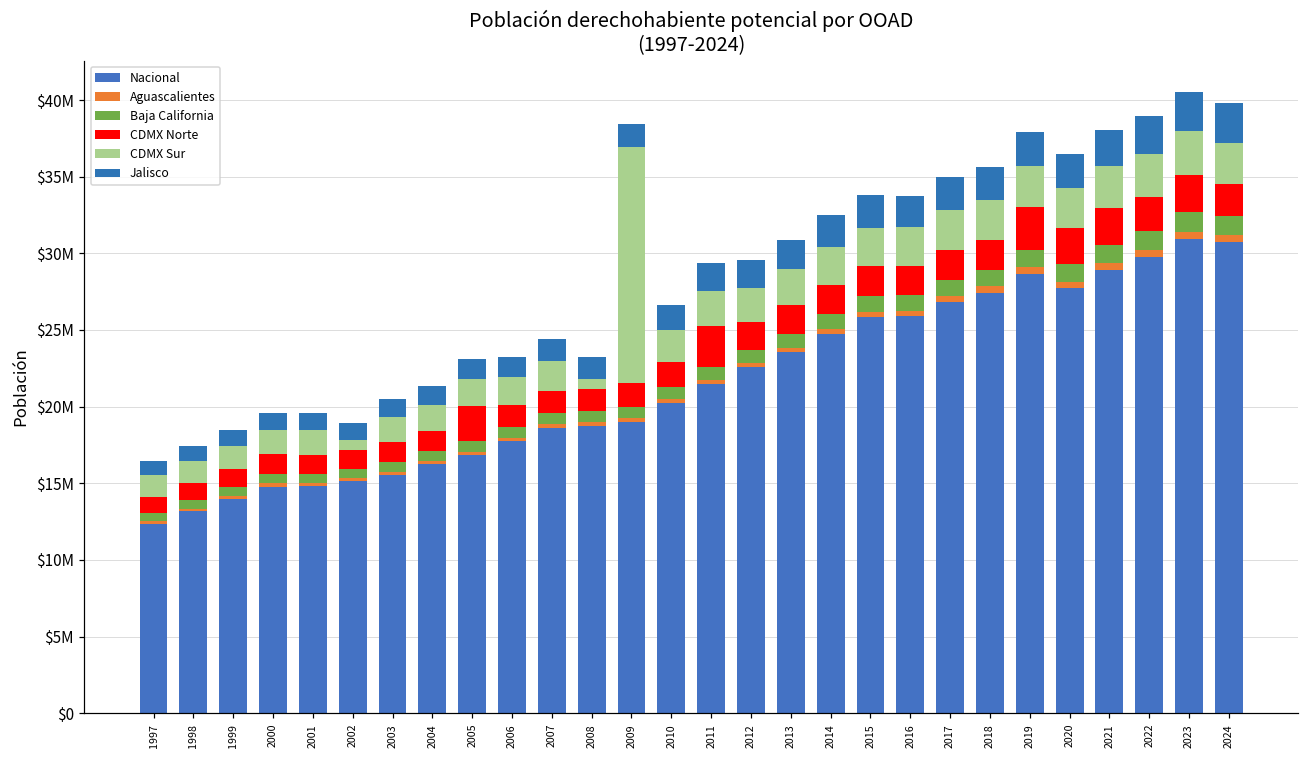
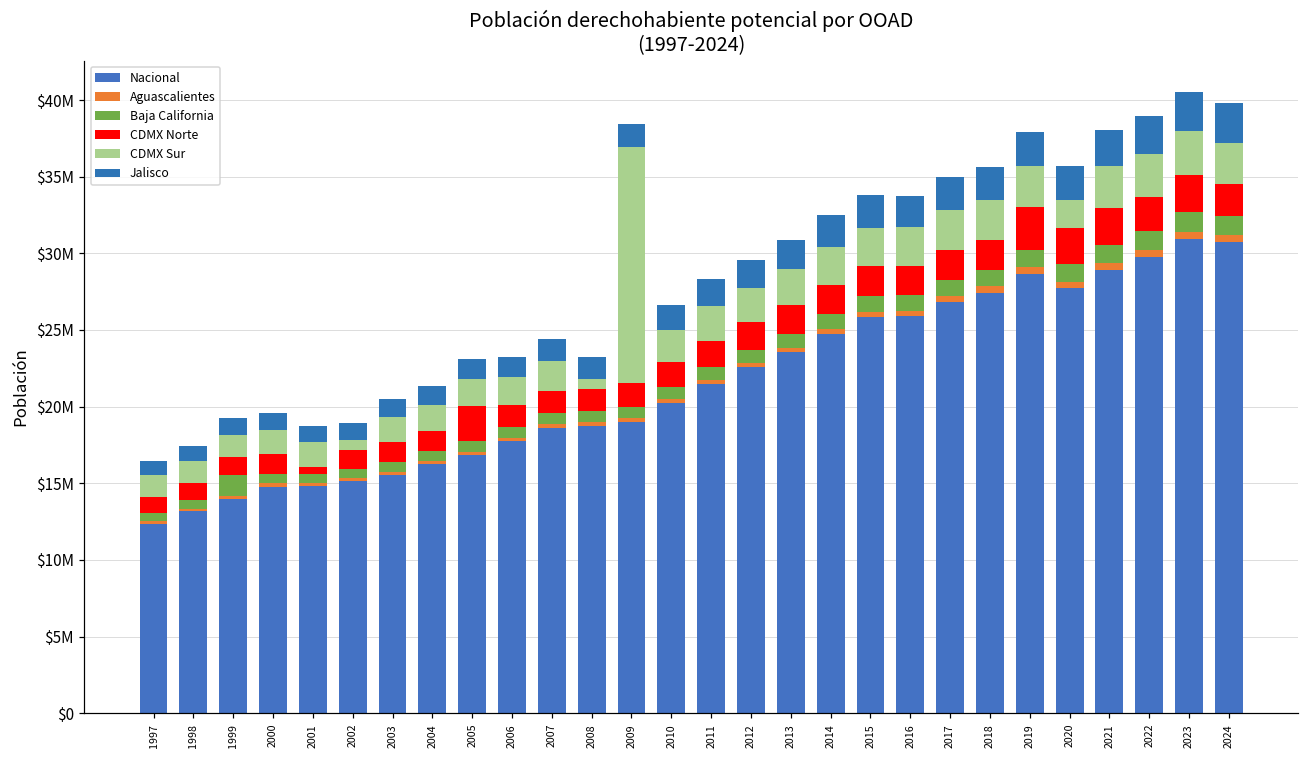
Baja California, 1999: $600000 -> $1300000
CDMX Norte, 2001: $1300000 -> $400000
CDMX Norte, 2011: $2700000 -> $1700000
CDMX Sur, 2020: $2600000 -> $1800000
